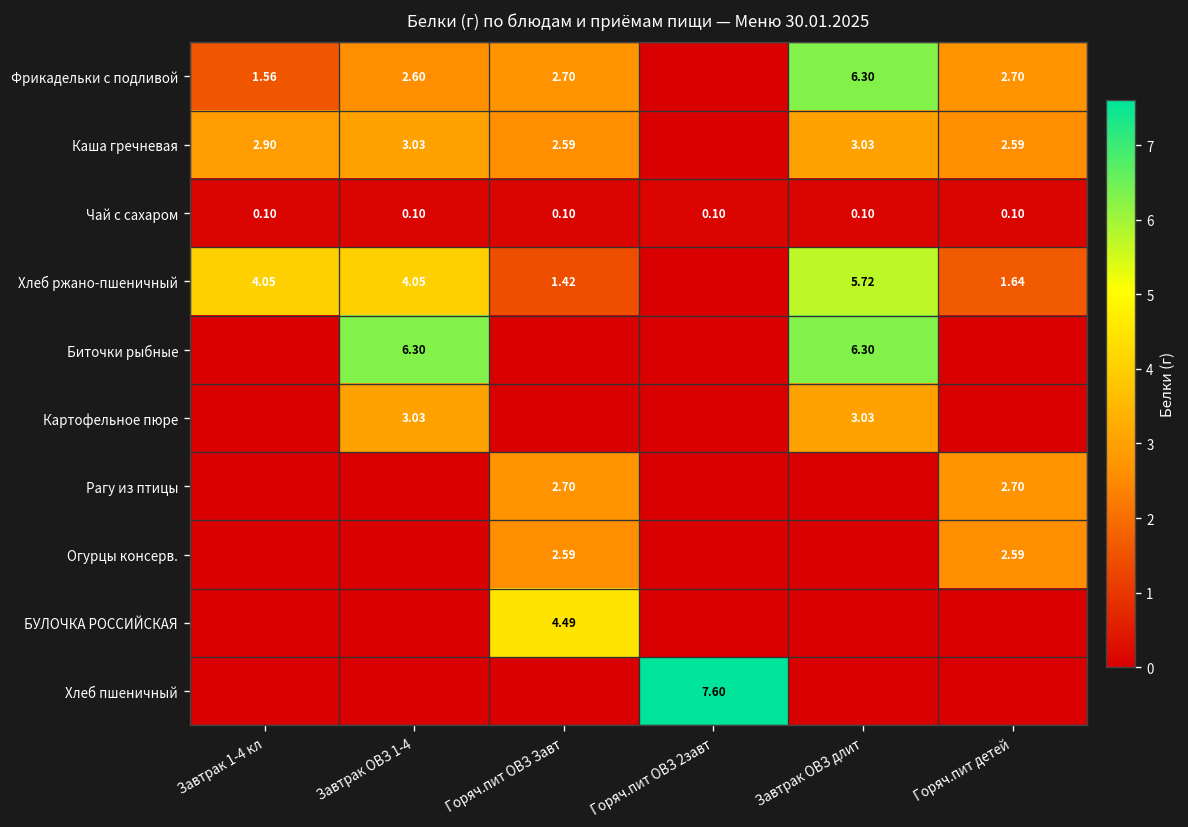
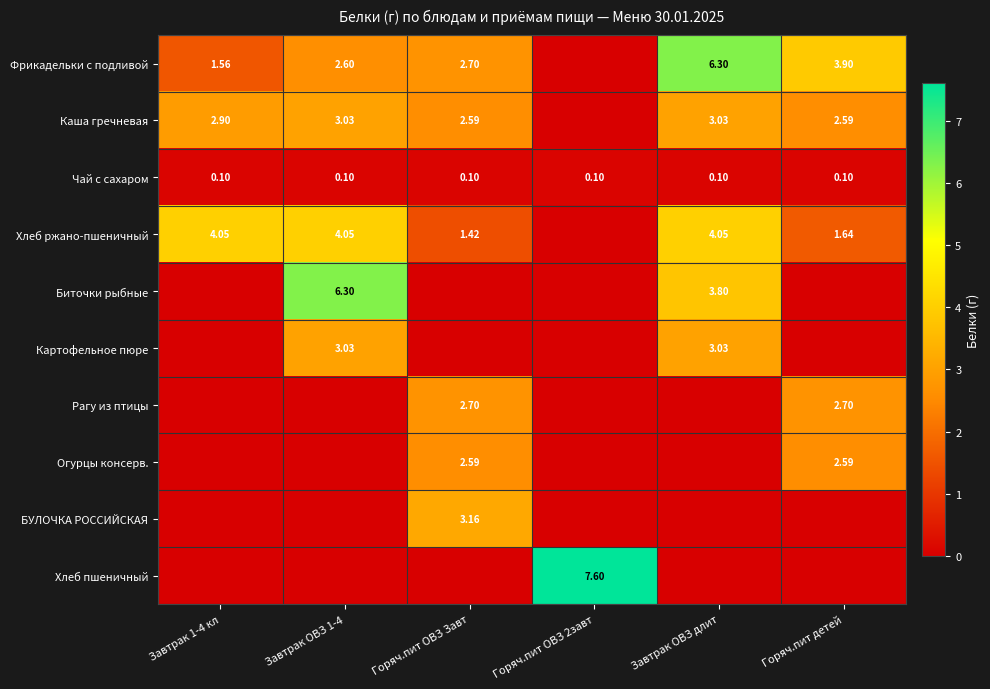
Фрикадельки с подливой, Горяч.пит детей: 2.70 -> 3.90
Хлеб ржано-пшеничный, Завтрак ОВЗ длит: 5.72 -> 4.05
Биточки рыбные, Завтрак ОВЗ длит: 6.30 -> 3.80
БУЛОЧКА РОССИЙСКАЯ, Горяч.пит ОВЗ Завт: 4.49 -> 3.16
